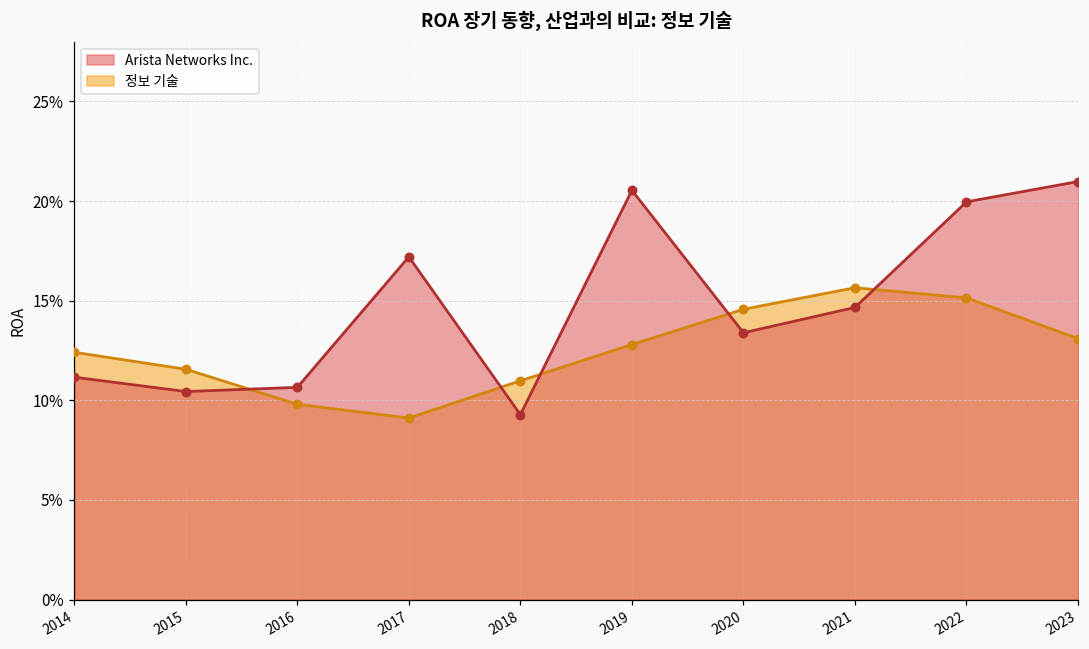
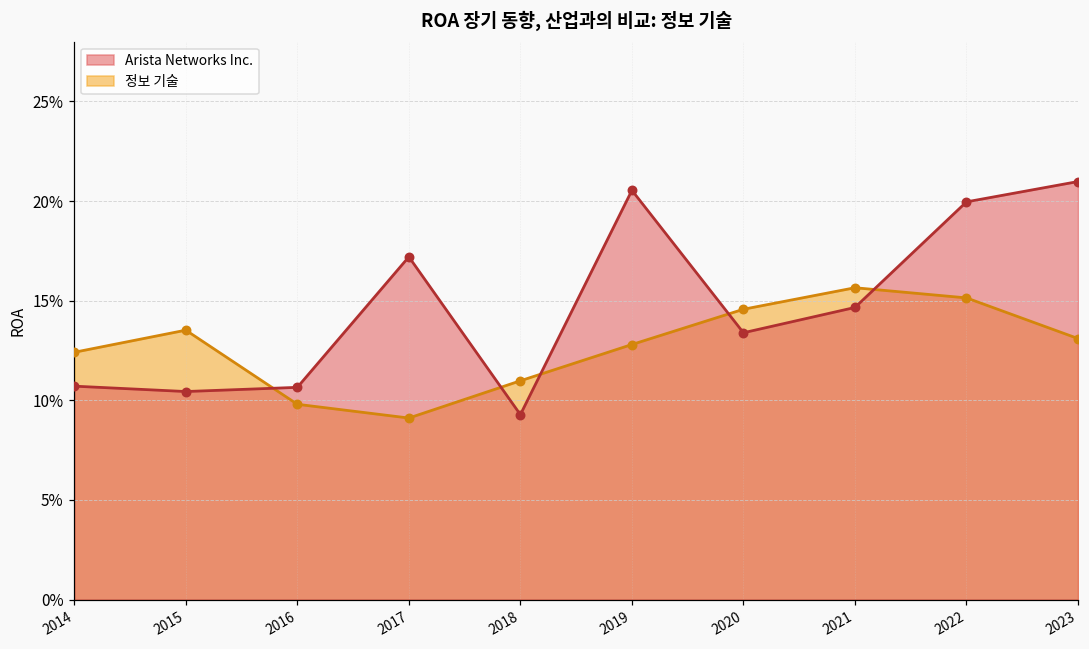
Arista Networks Inc., 2014: 11.2% -> 10.7%
정보 기술, 2015: 11.6% -> 13.5%
